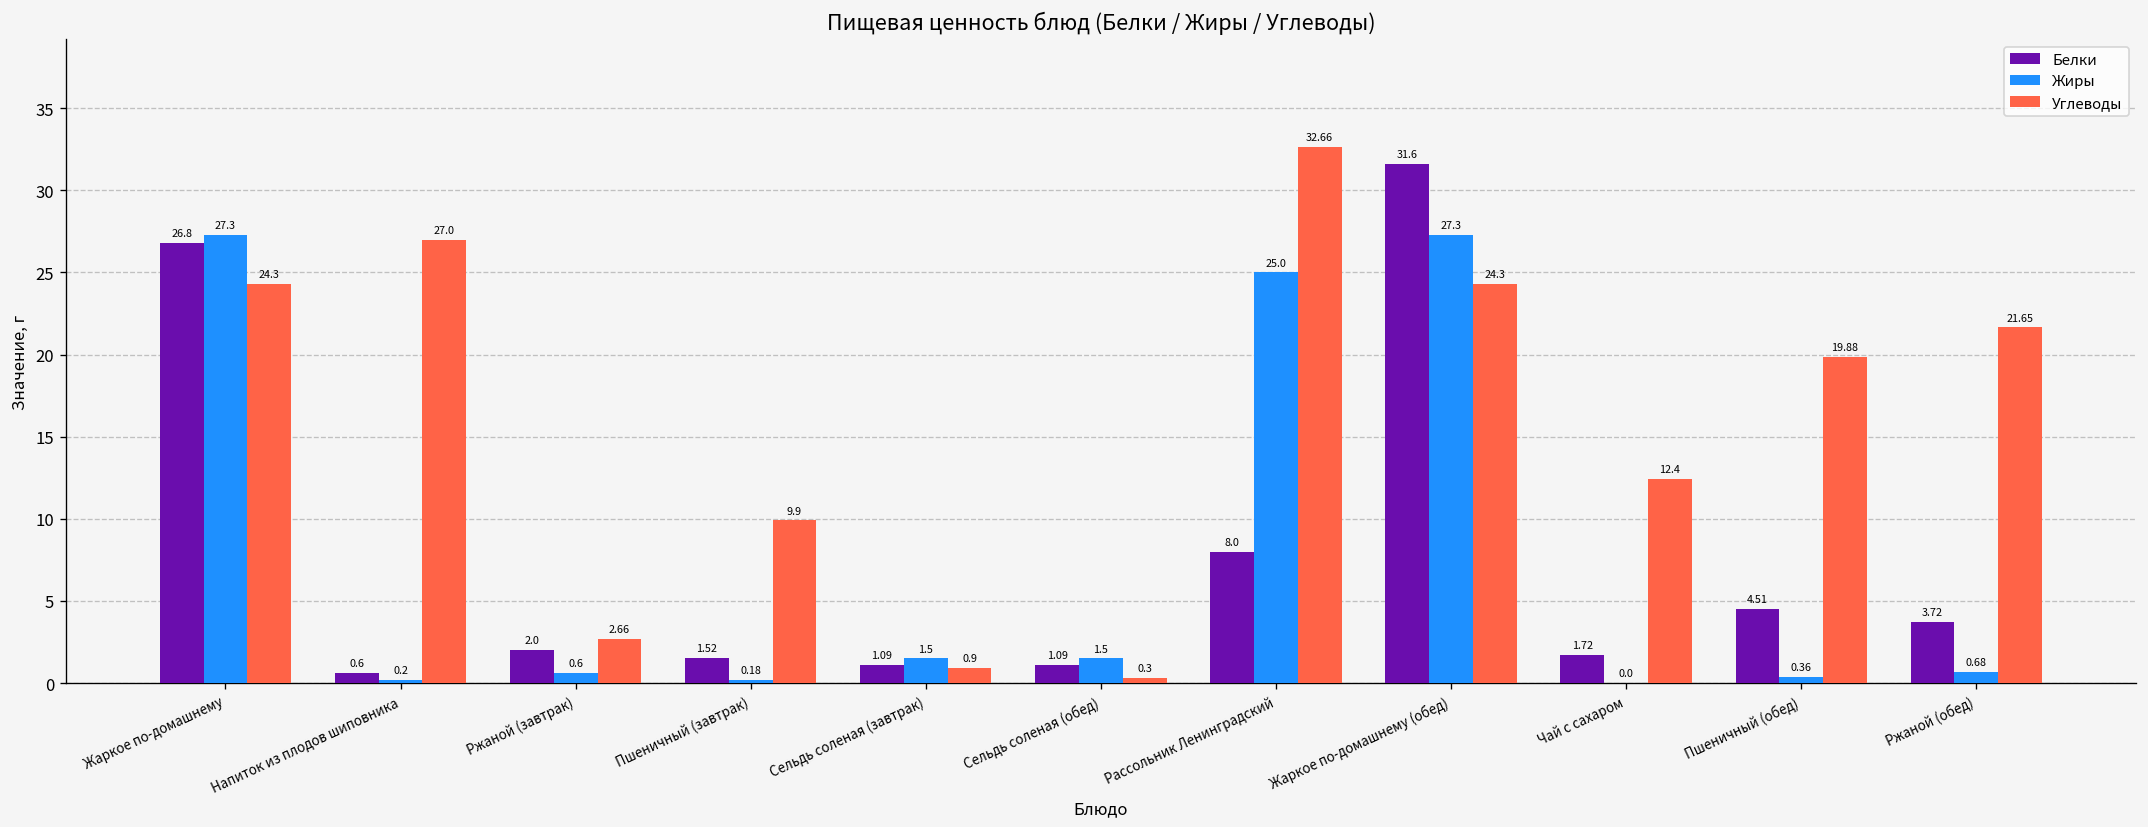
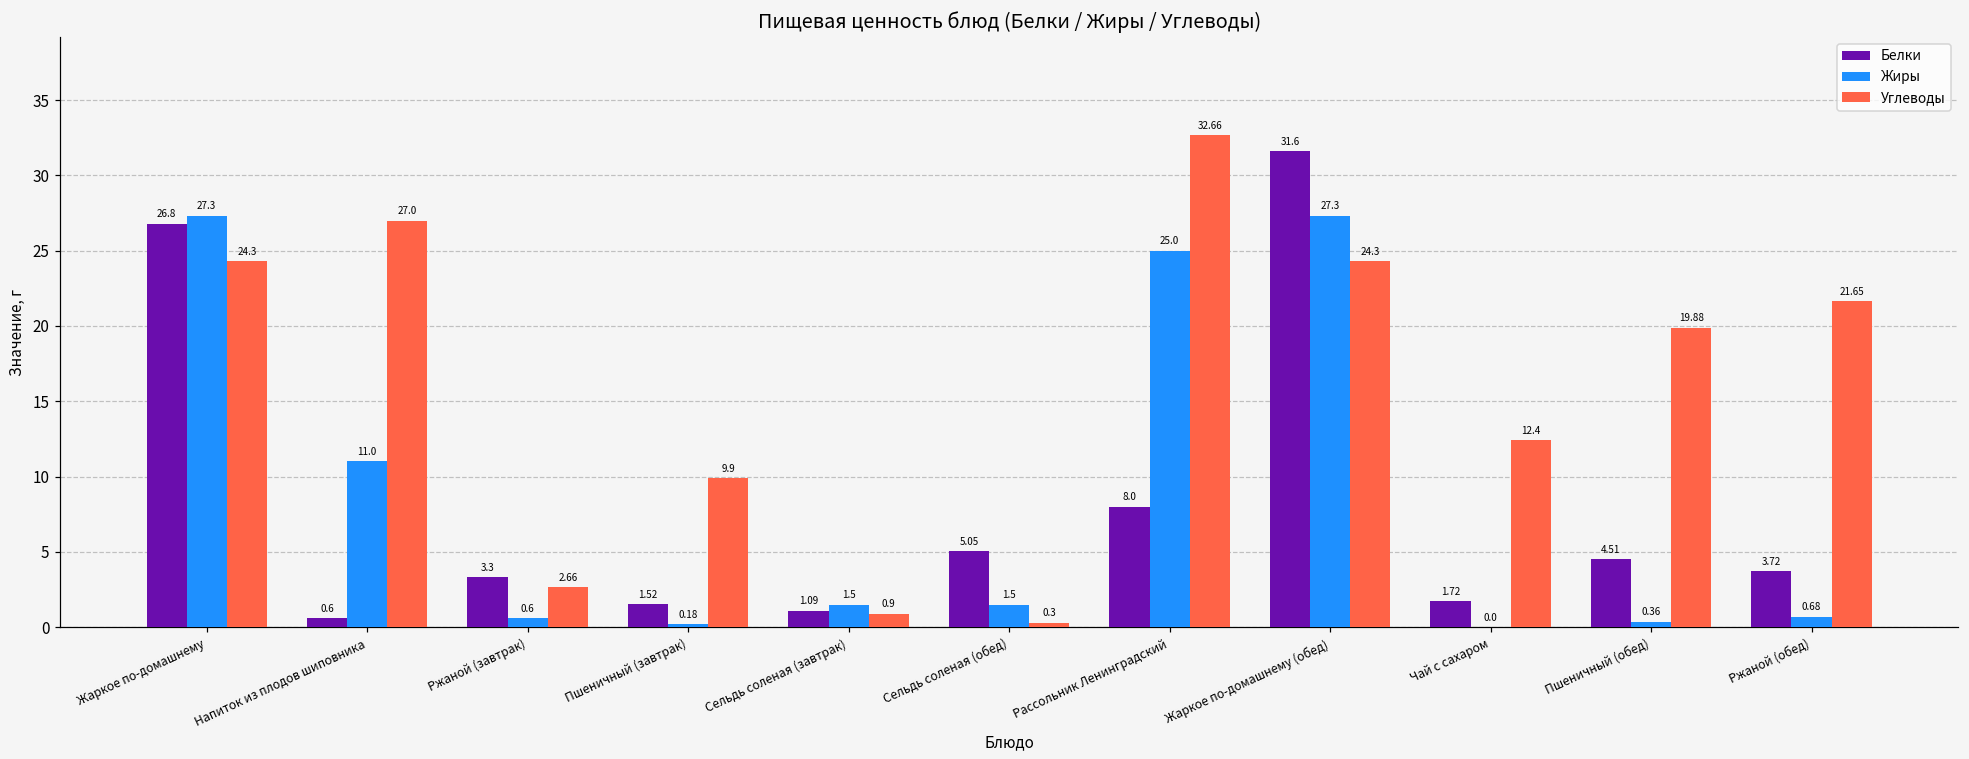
Жиры, Напиток из плодов шиповника: 0.2 -> 11.0
Белки, Ржаной (завтрак): 2.0 -> 3.3
Белки, Сельдь соленая (обед): 1.09 -> 5.05
